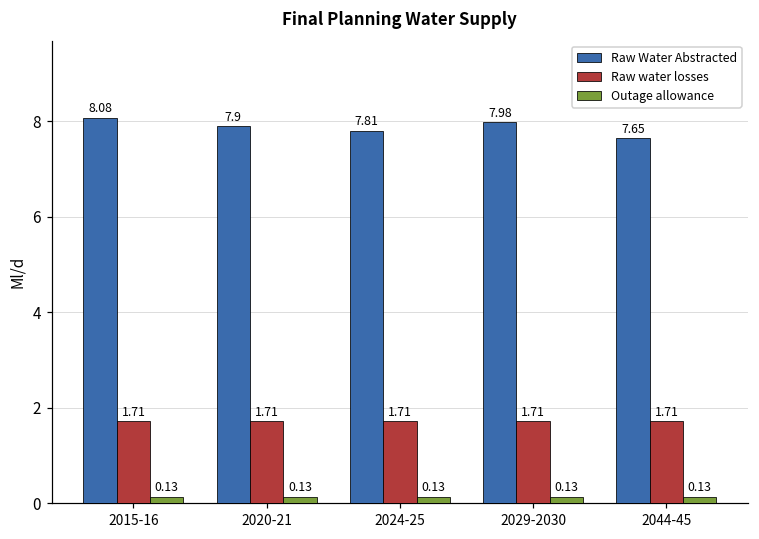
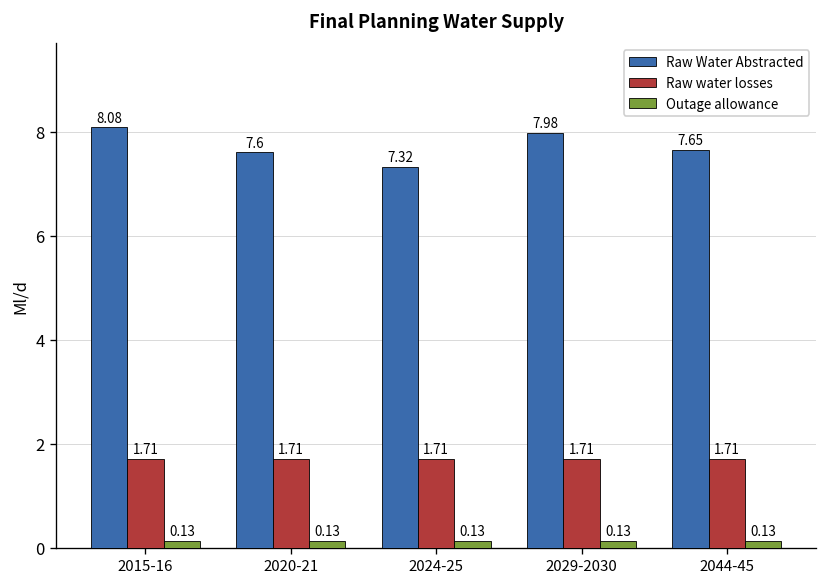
Raw Water Abstracted, 2020-21: 7.9 -> 7.6
Raw Water Abstracted, 2024-25: 7.81 -> 7.32
